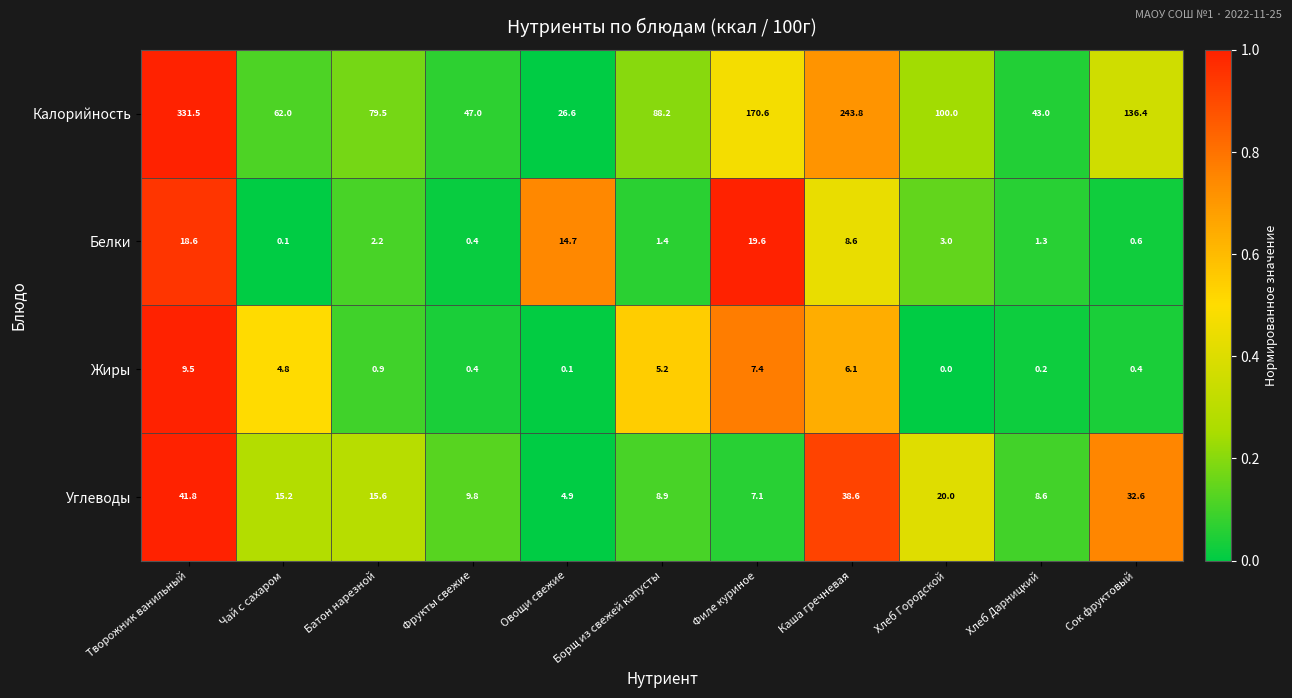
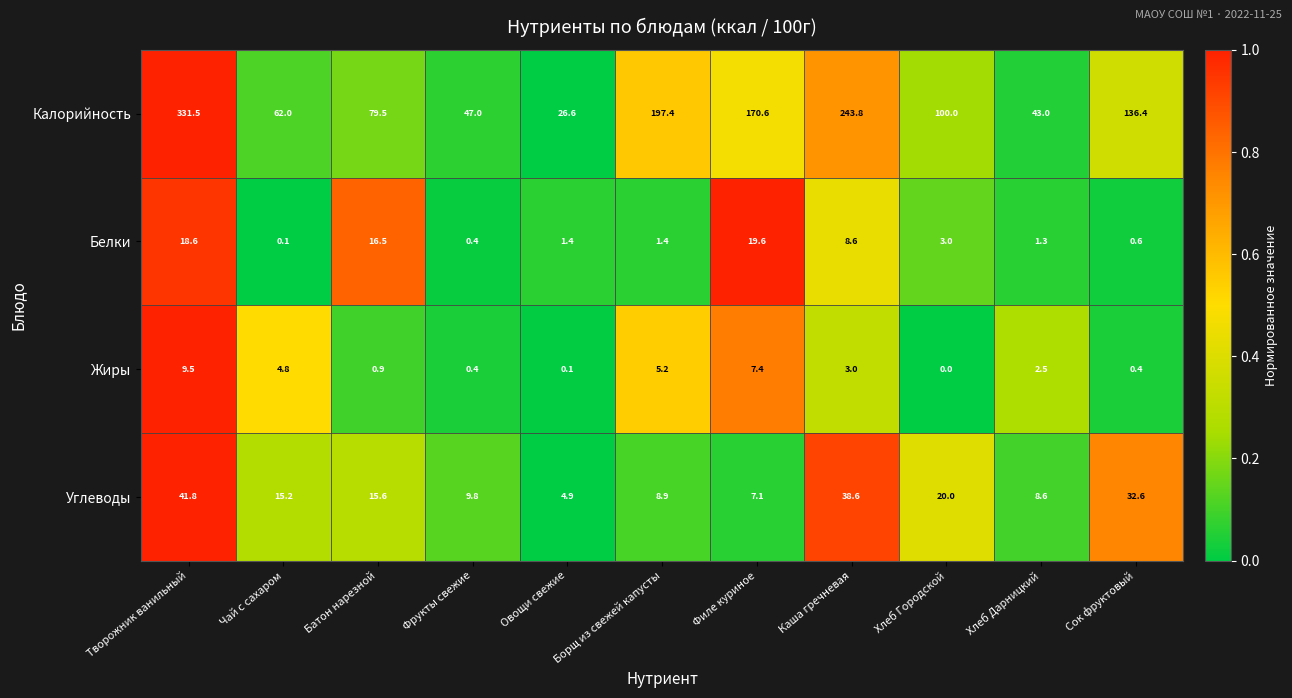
Калорийность, Борщ из свежей капусты: 88.2 -> 197.4
Белки, Батон нарезной: 2.2 -> 16.5
Белки, Овощи свежие: 14.7 -> 1.4
Жиры, Каша гречневая: 6.1 -> 3.0
Жиры, Хлеб Дарницкий: 0.2 -> 2.5
